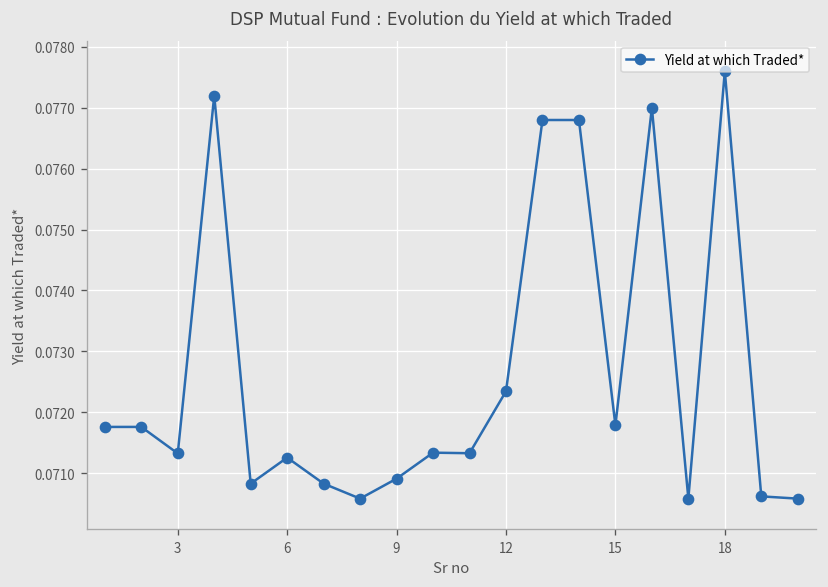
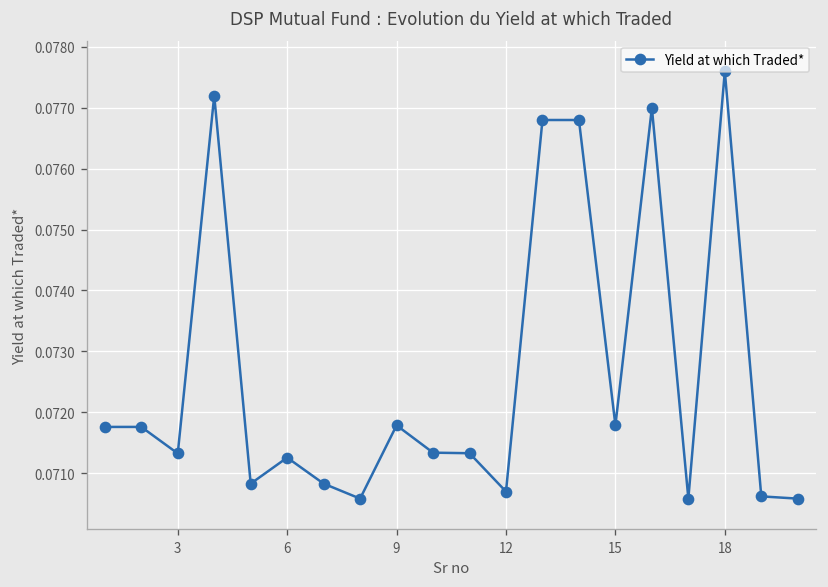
9: 0.0709 -> 0.0718
12: 0.0723 -> 0.0707
